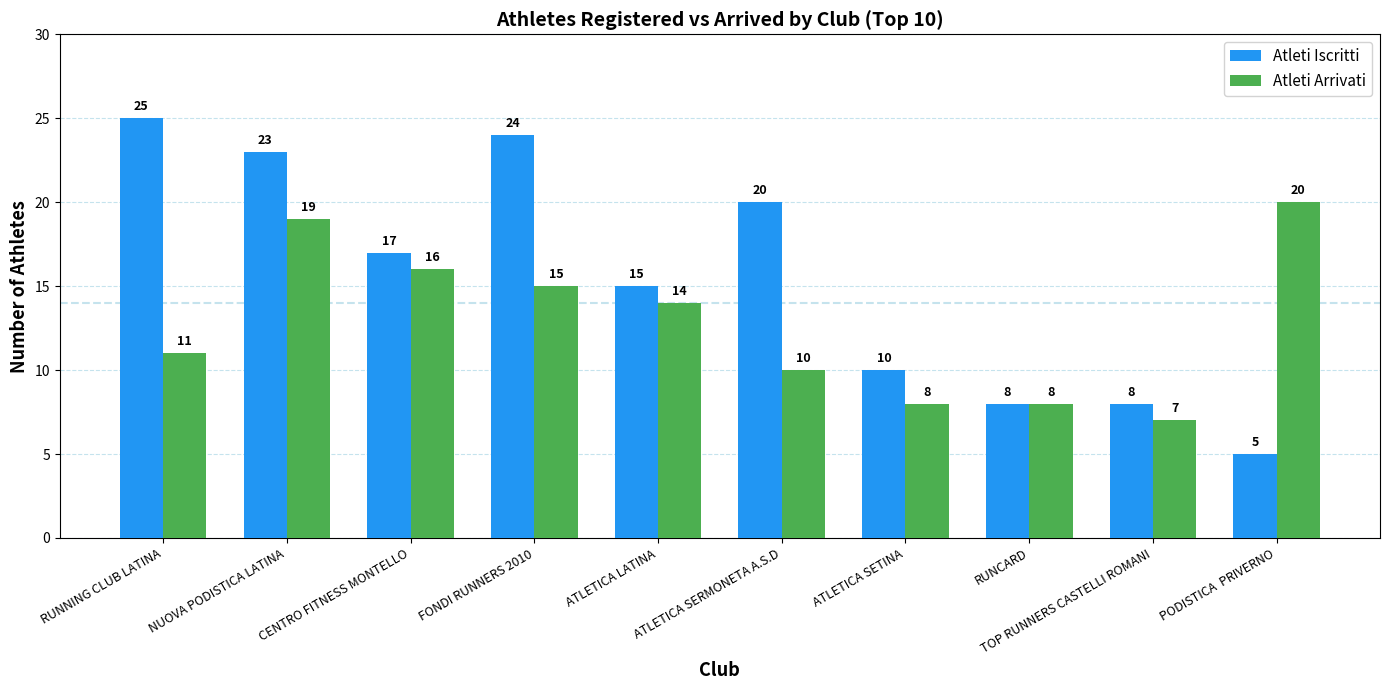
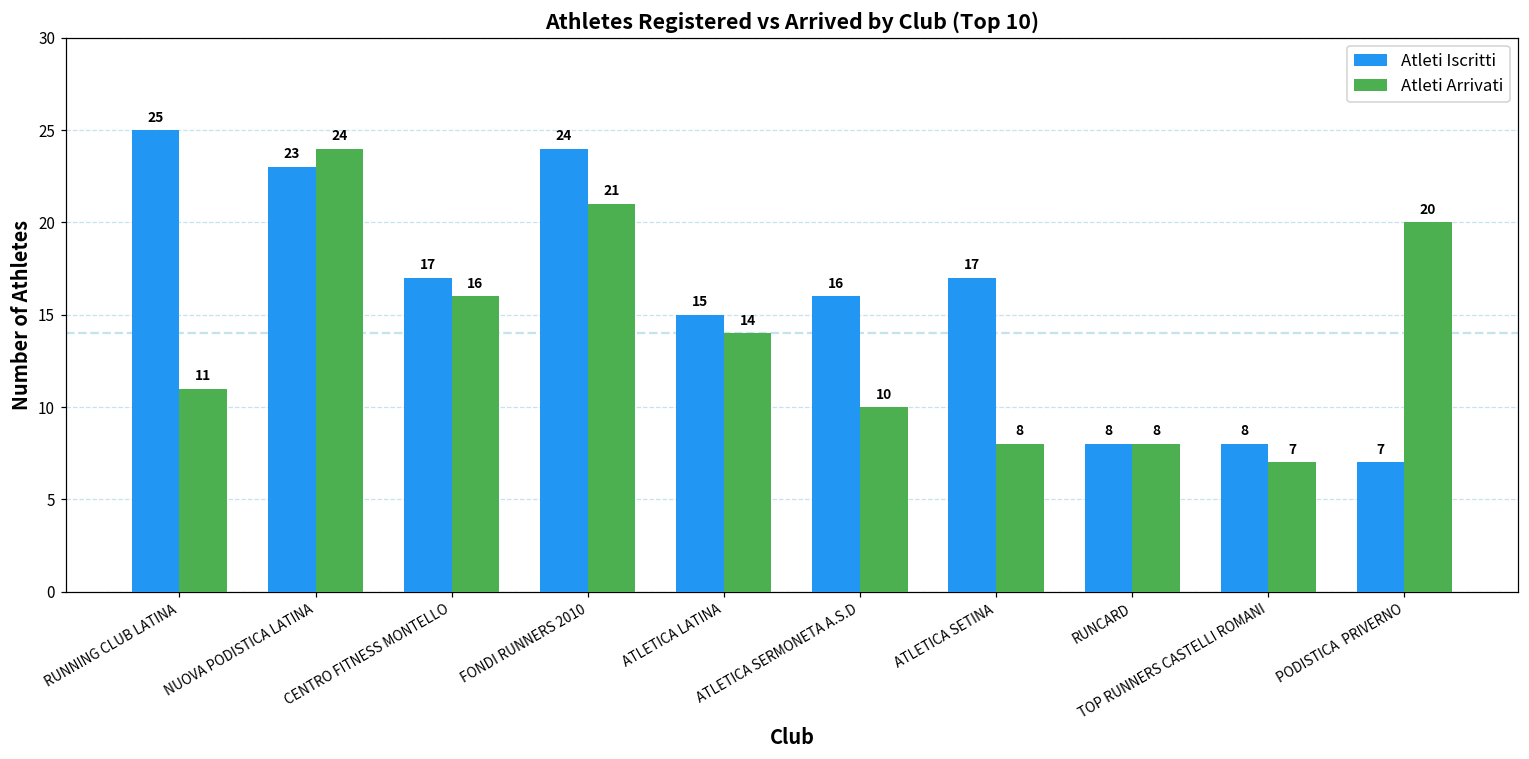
Atleti Arrivati, NUOVA PODISTICA LATINA: 19 -> 24
Atleti Arrivati, FONDI RUNNERS 2010: 15 -> 21
Atleti Iscritti, ATLETICA SERMONETA A.S.D: 20 -> 16
Atleti Iscritti, ATLETICA SETINA: 10 -> 17
Atleti Iscritti, PODISTICA PRIVERNO: 5 -> 7
